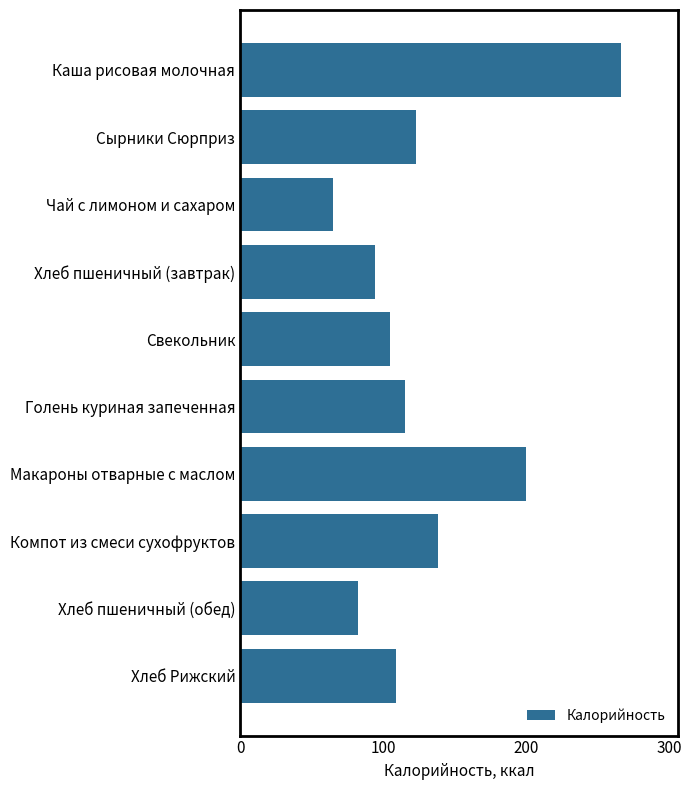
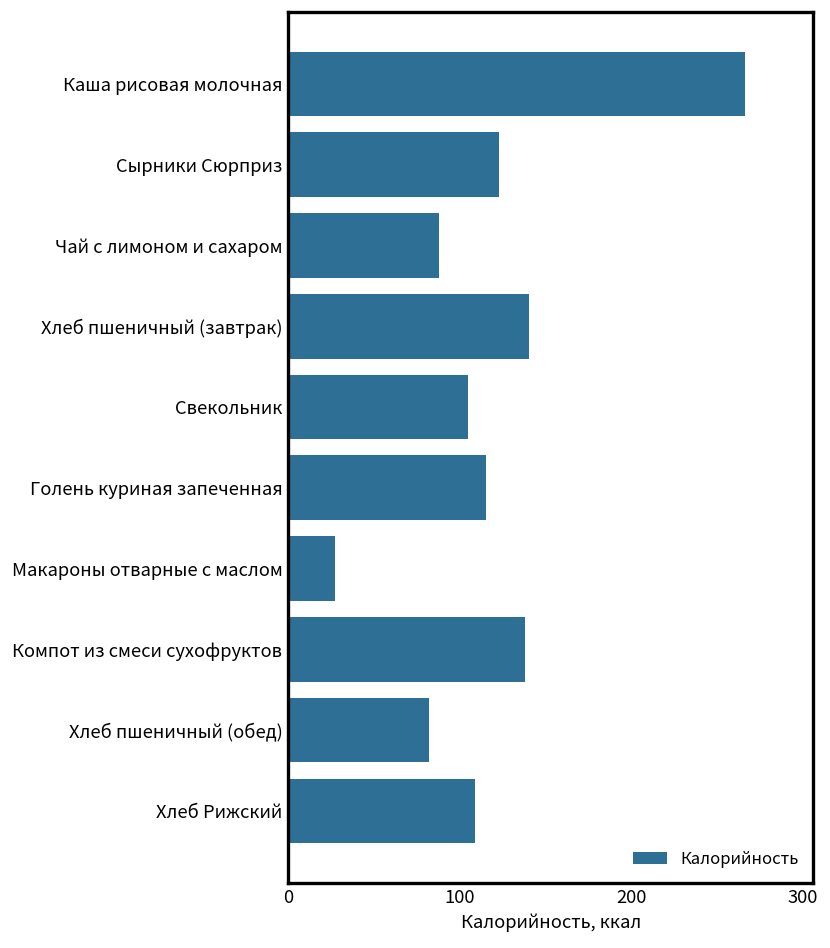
Чай с лимоном и сахаром: 65 -> 88
Хлеб пшеничный (завтрак): 94 -> 140
Макароны отварные с маслом: 200 -> 27
